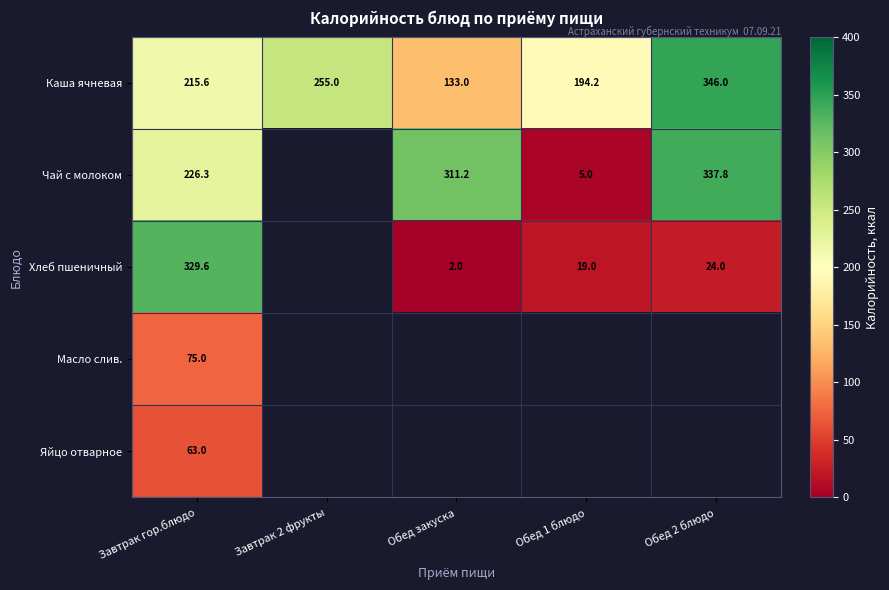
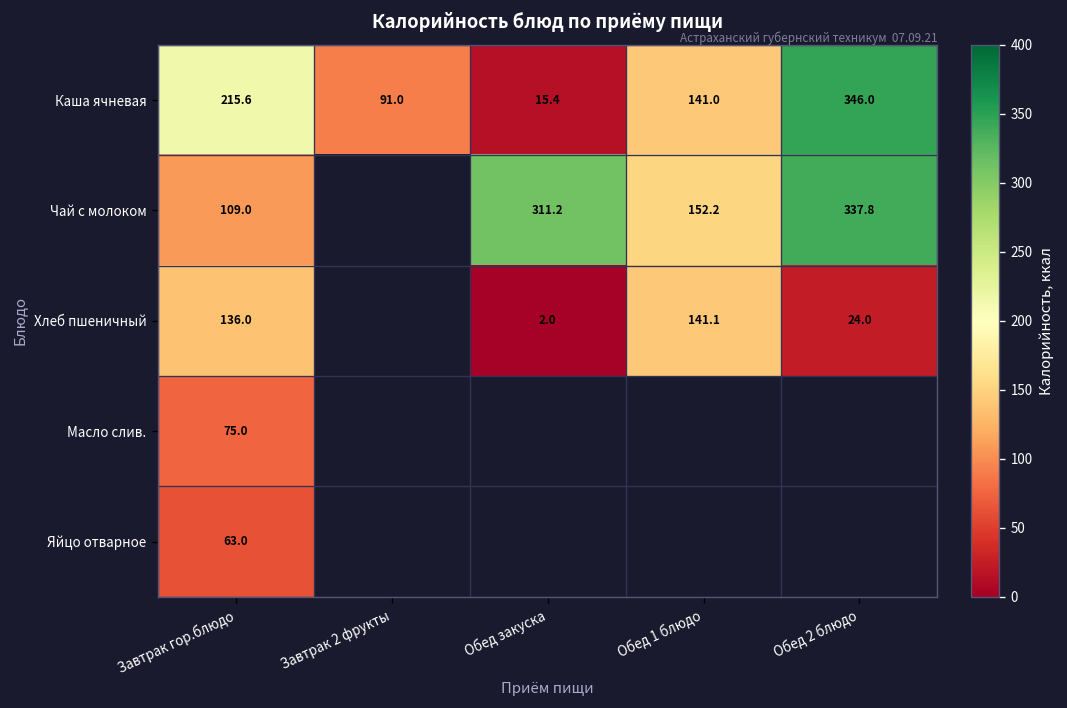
Каша ячневая, Завтрак 2 фрукты: 255.0 -> 91.0
Каша ячневая, Обед закуска: 133.0 -> 15.4
Каша ячневая, Обед 1 блюдо: 194.2 -> 141.0
Чай с молоком, Завтрак гор.блюдо: 226.3 -> 109.0
Чай с молоком, Обед 1 блюдо: 5.0 -> 152.2
Хлеб пшеничный, Завтрак гор.блюдо: 329.6 -> 136.0
Хлеб пшеничный, Обед 1 блюдо: 19.0 -> 141.1
